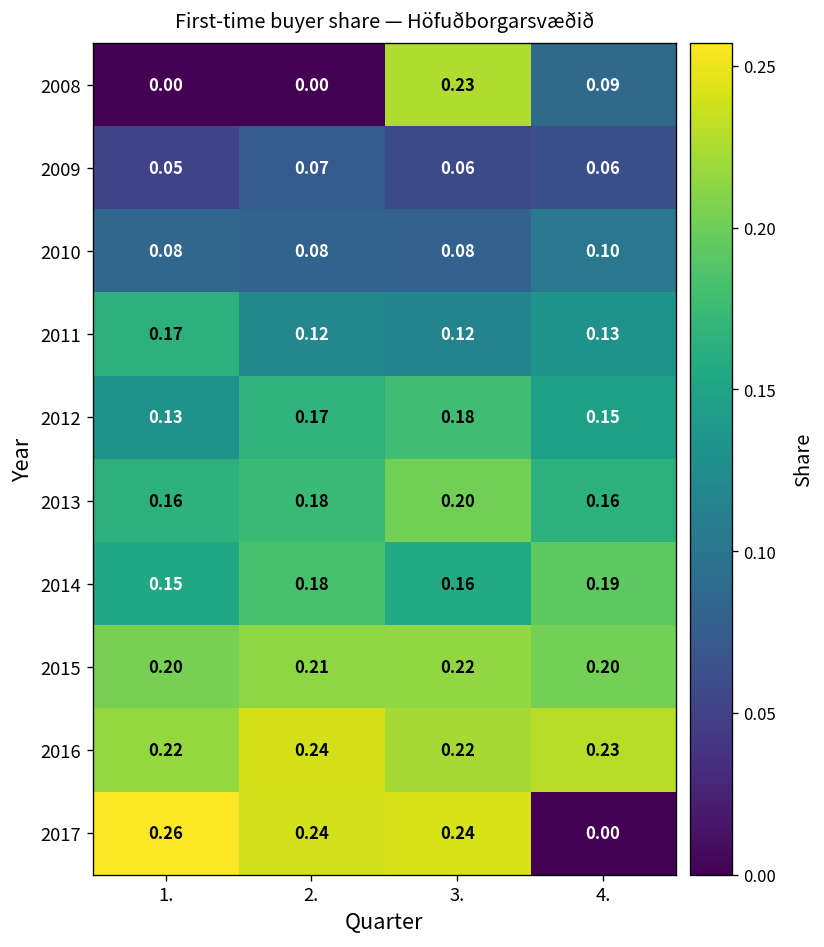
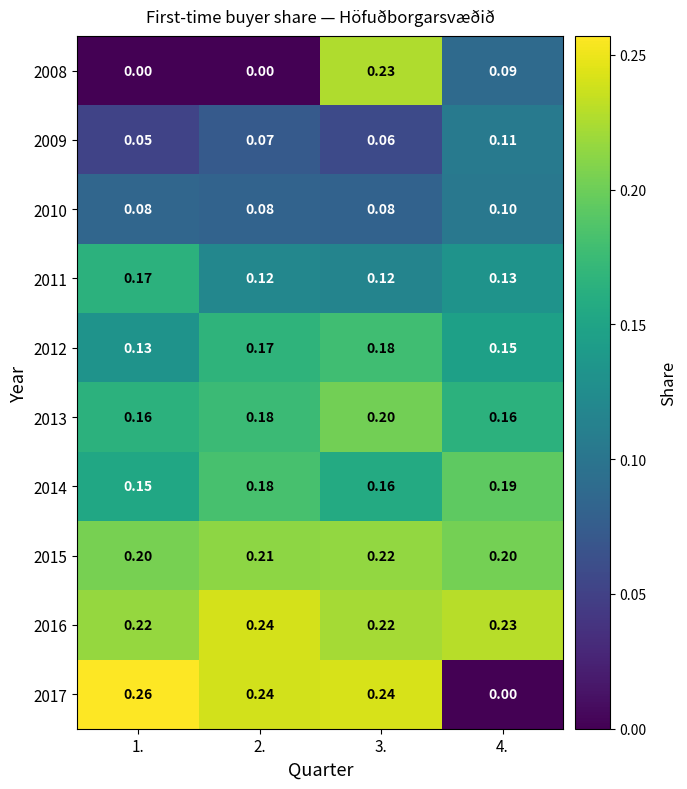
2009, 4.: 0.06 -> 0.11
